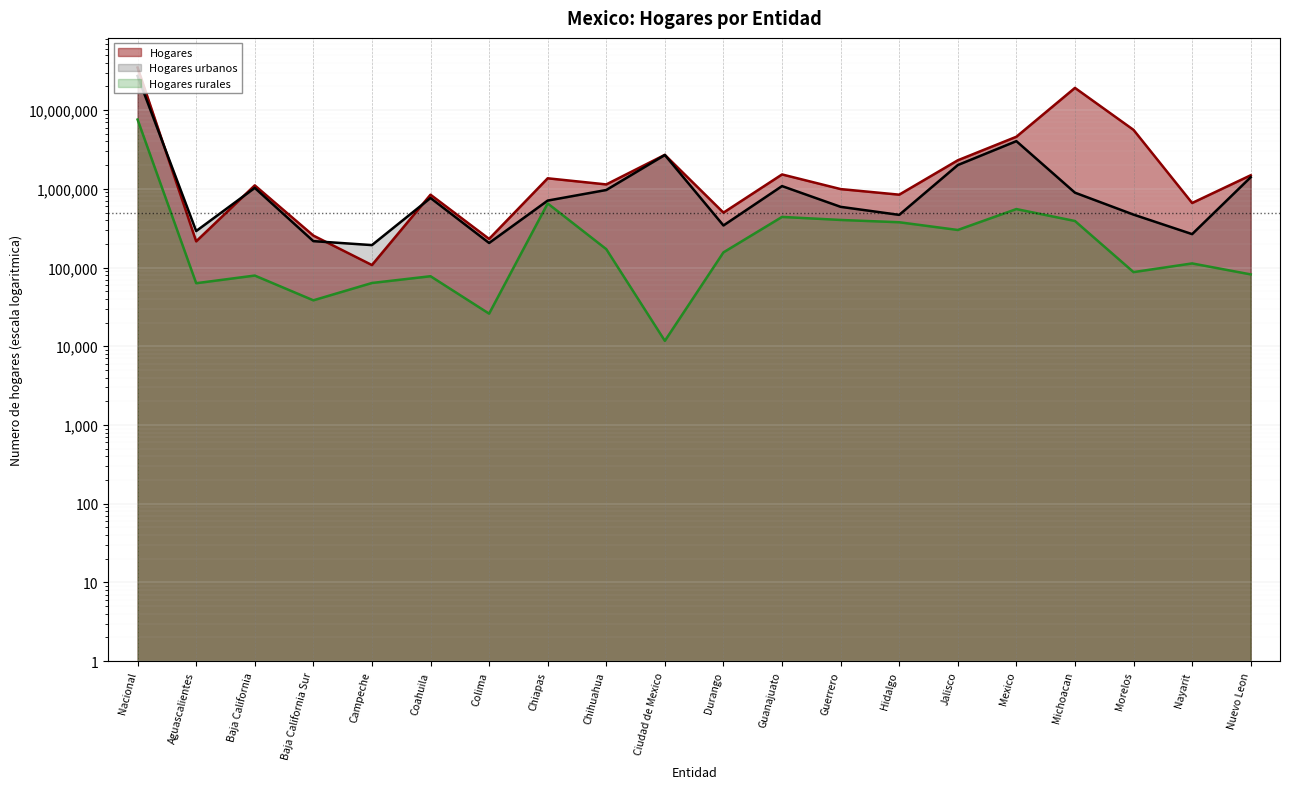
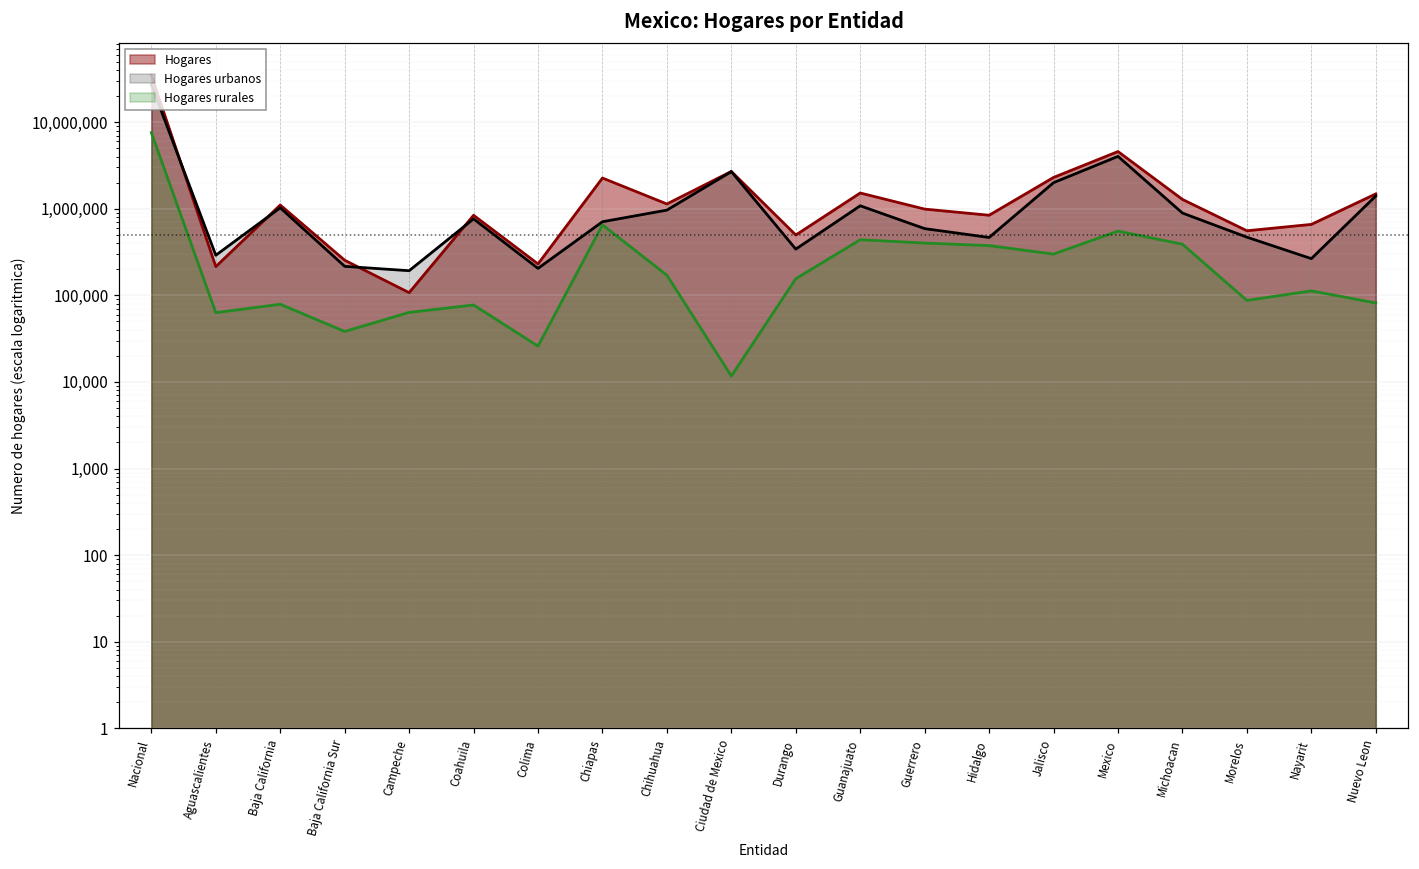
Hogares, Chiapas: 1,400,000 -> 2,300,000
Hogares, Michoacan: 19,000,000 -> 1,300,000
Hogares, Morelos: 6,000,000 -> 600,000
